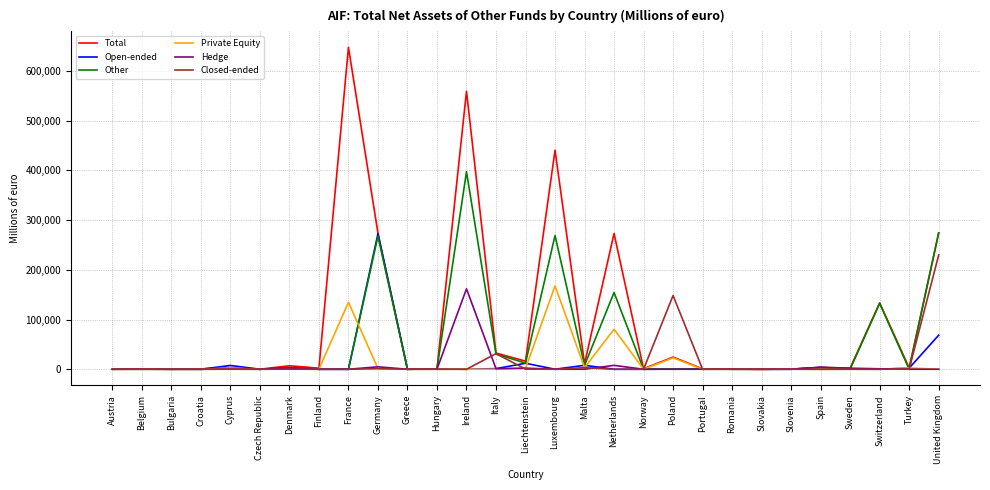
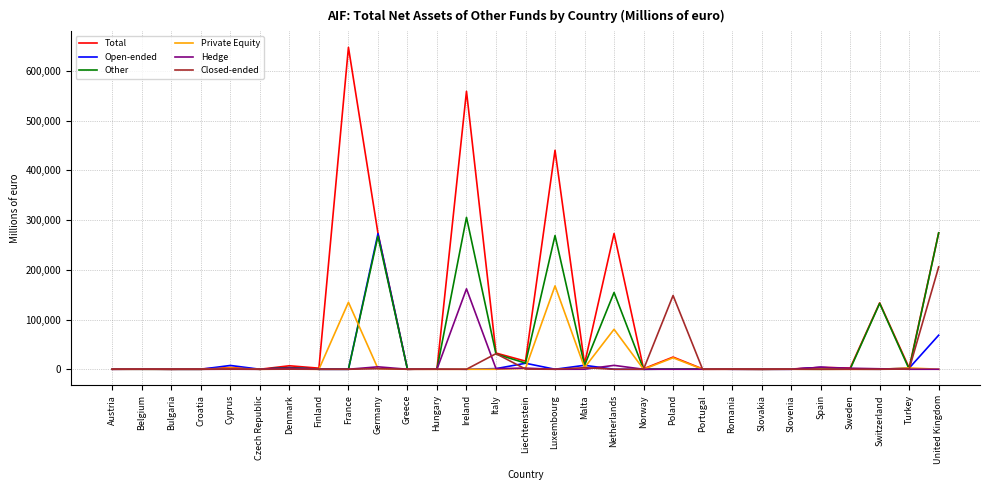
Other, Ireland: 400,000 -> 310,000
Closed-ended, United Kingdom: 230,000 -> 210,000
